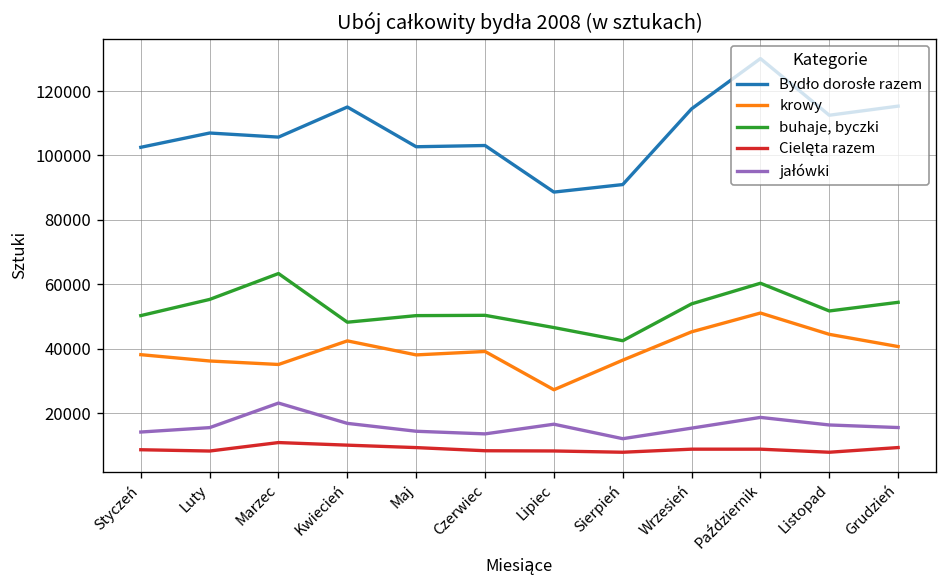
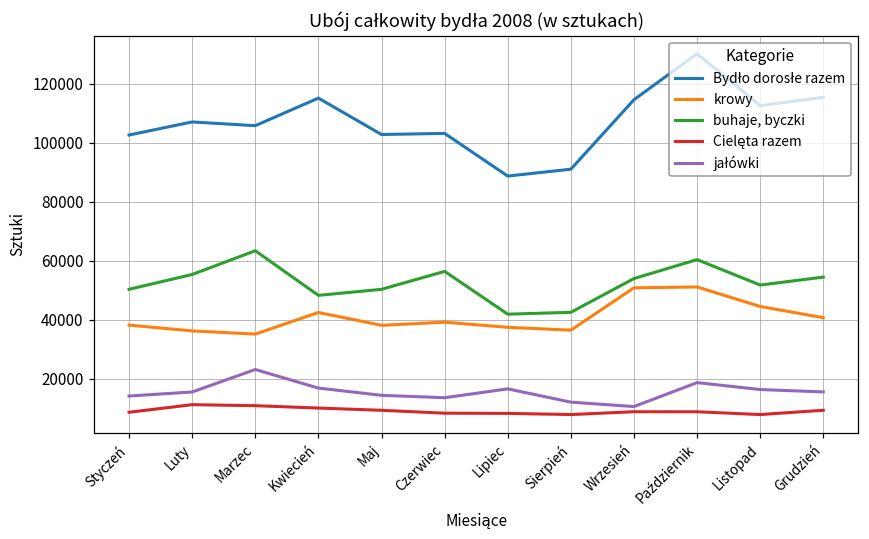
Cielęta razem, Luty: 8000 -> 11000
buhaje, byczki, Czerwiec: 50000 -> 56000
krowy, Lipiec: 27000 -> 37000
buhaje, byczki, Lipiec: 47000 -> 42000
krowy, Wrzesień: 45000 -> 51000
jałówki, Wrzesień: 15000 -> 11000
